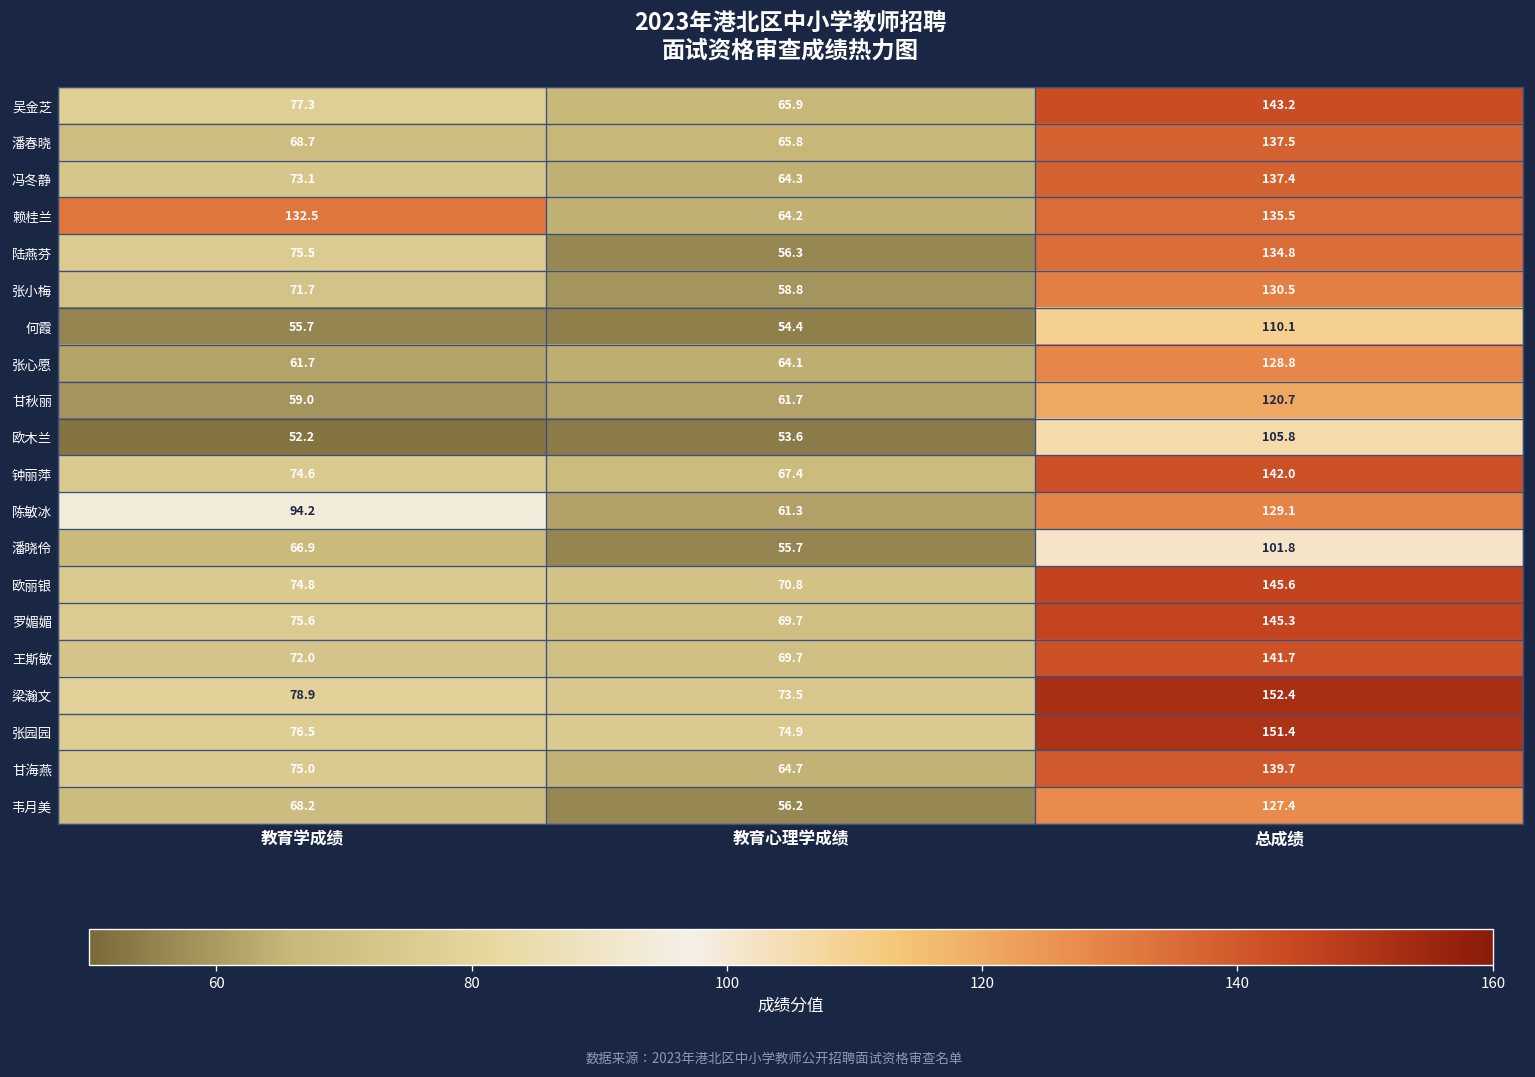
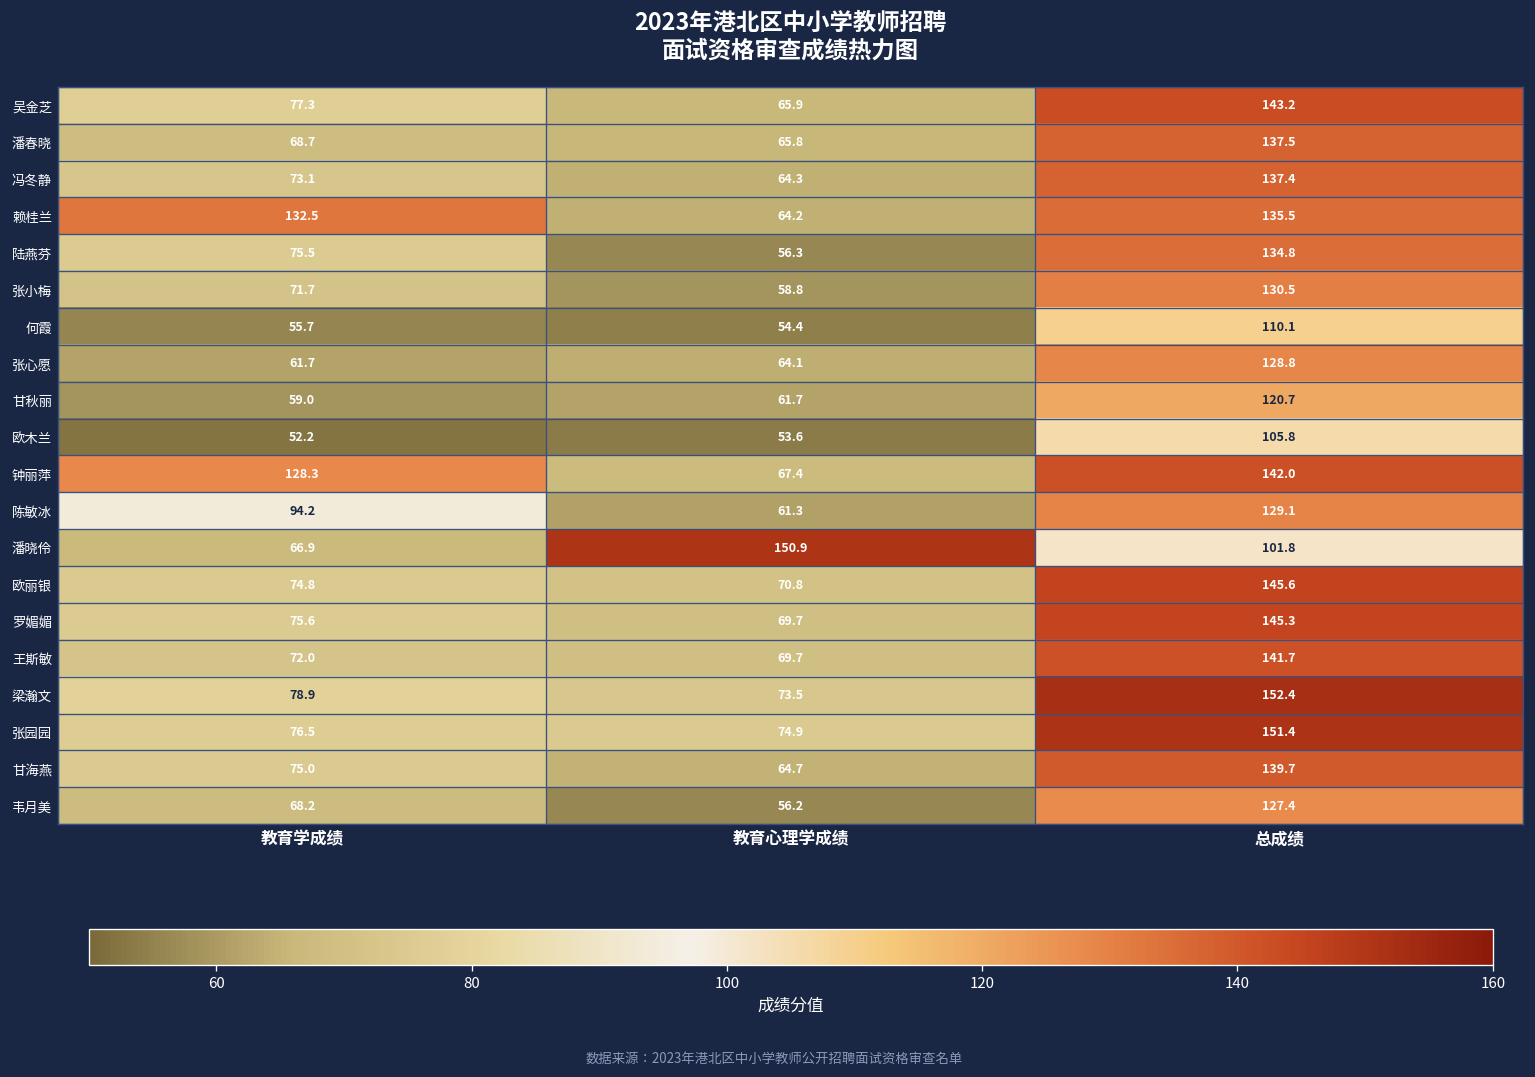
钟丽萍, 教育学成绩: 74.6 -> 128.3
潘晓伶, 教育心理学成绩: 55.7 -> 150.9
